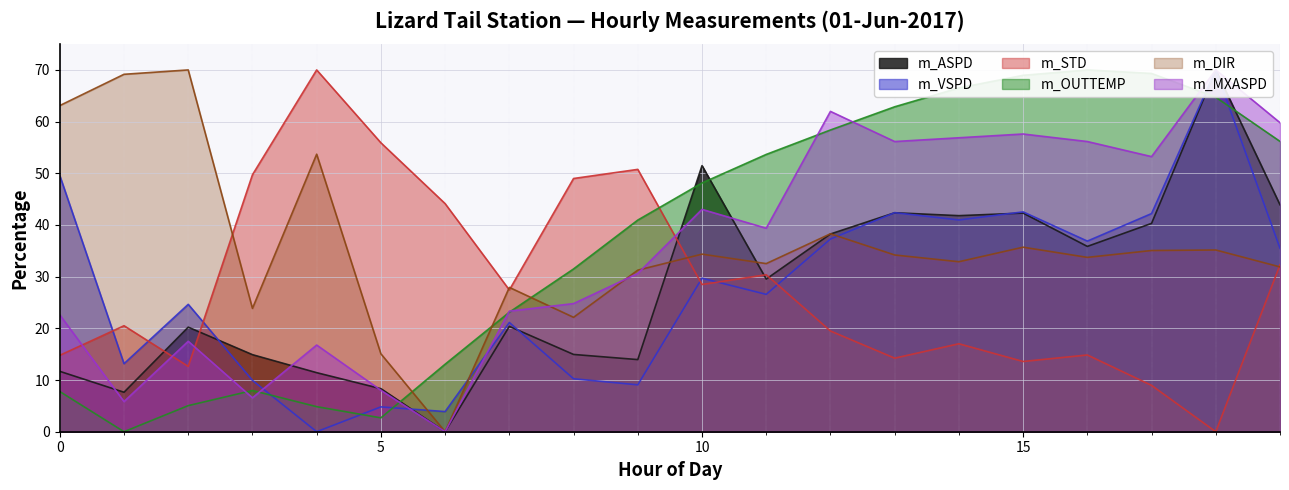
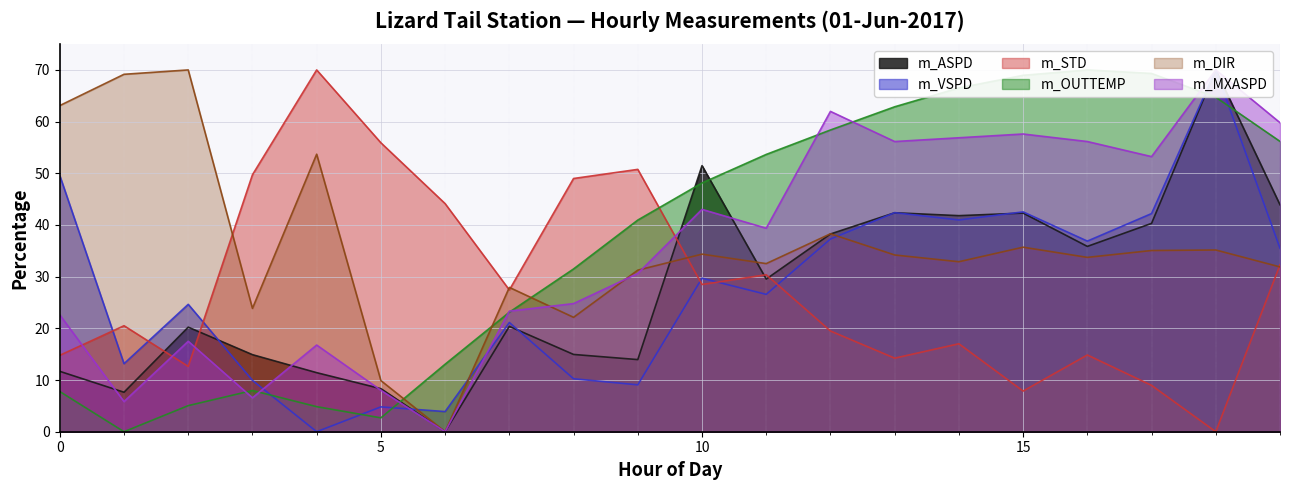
m_DIR, 5: 15 -> 10
m_STD, 15: 14 -> 8
